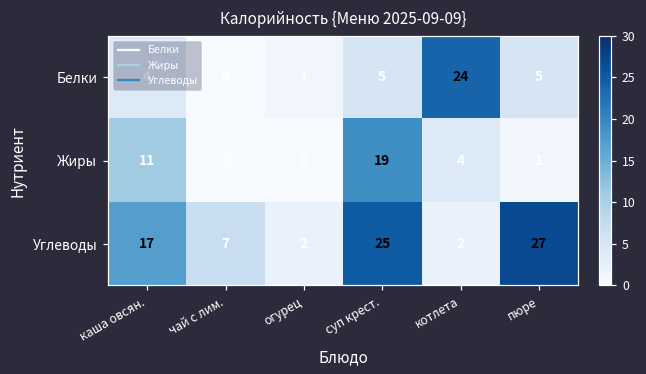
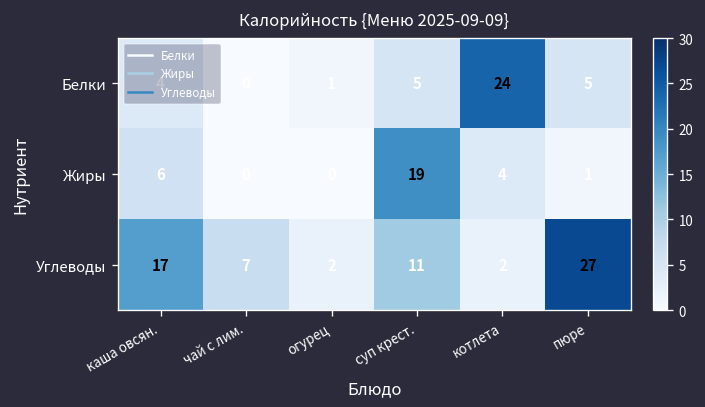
Жиры, каша овсян.: 11 -> 6
Углеводы, суп крест.: 25 -> 11
